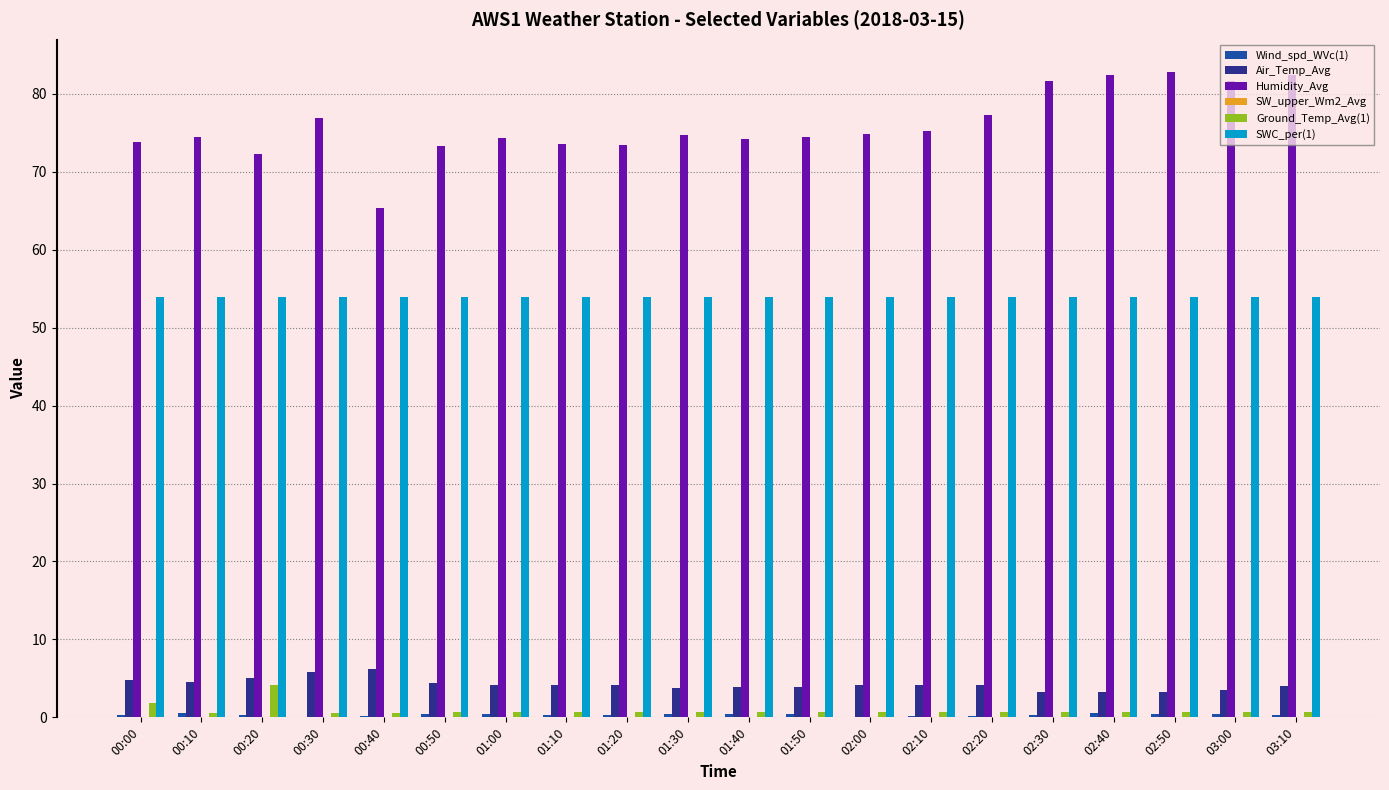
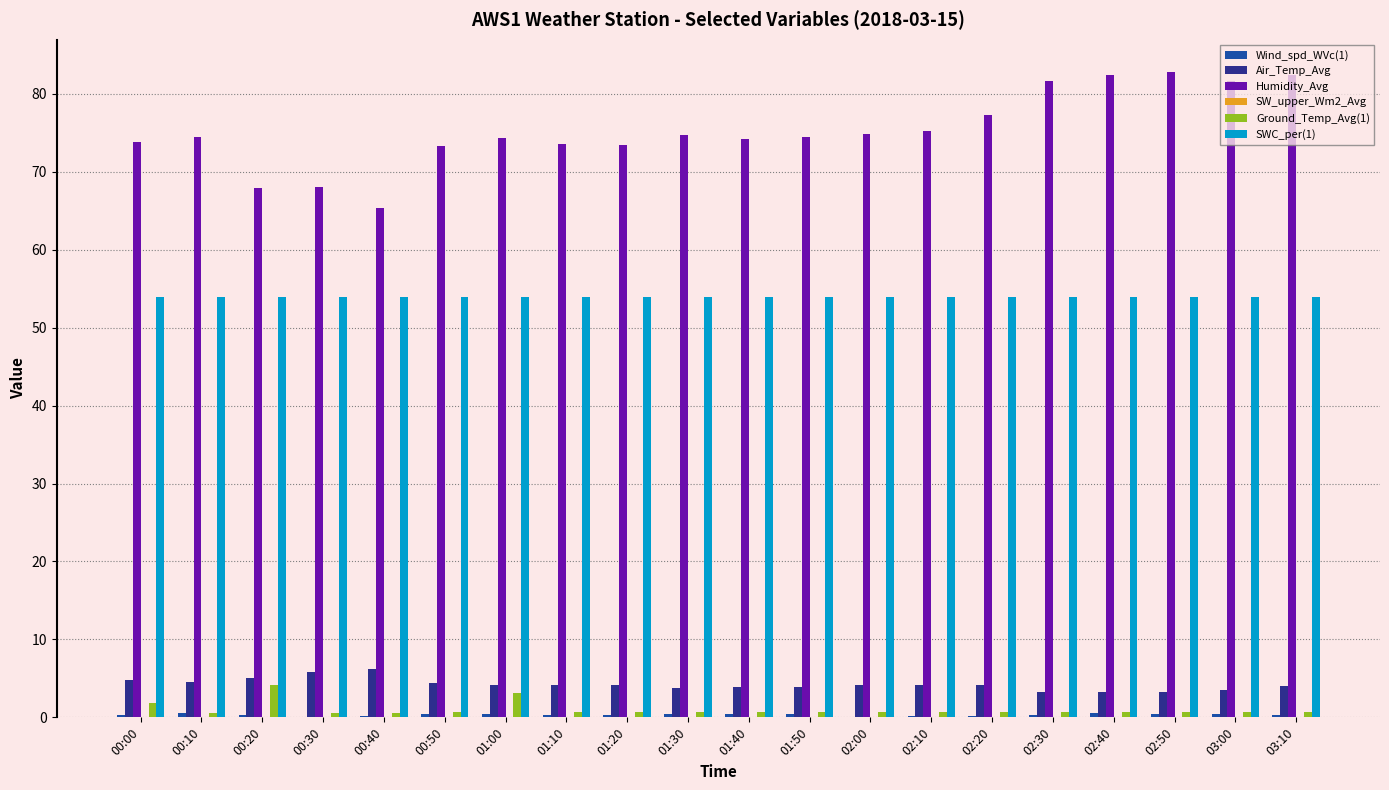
Humidity_Avg, 00:20: 72 -> 68
Humidity_Avg, 00:30: 77 -> 68
Ground_Temp_Avg(1), 01:00: 1 -> 3
